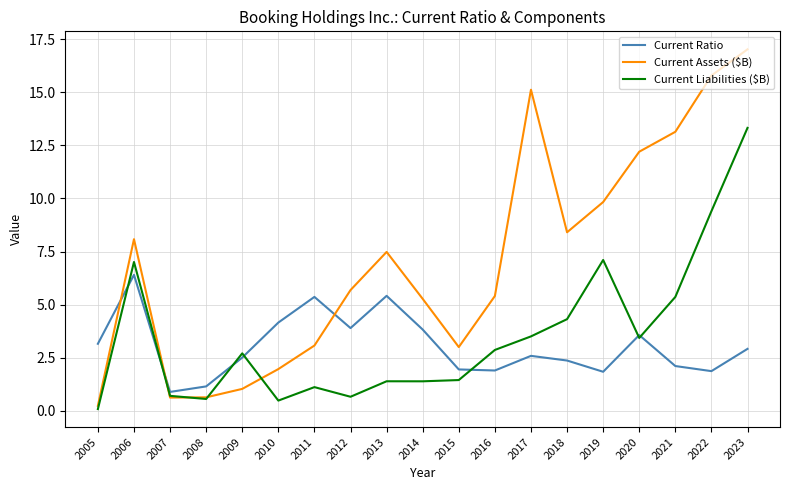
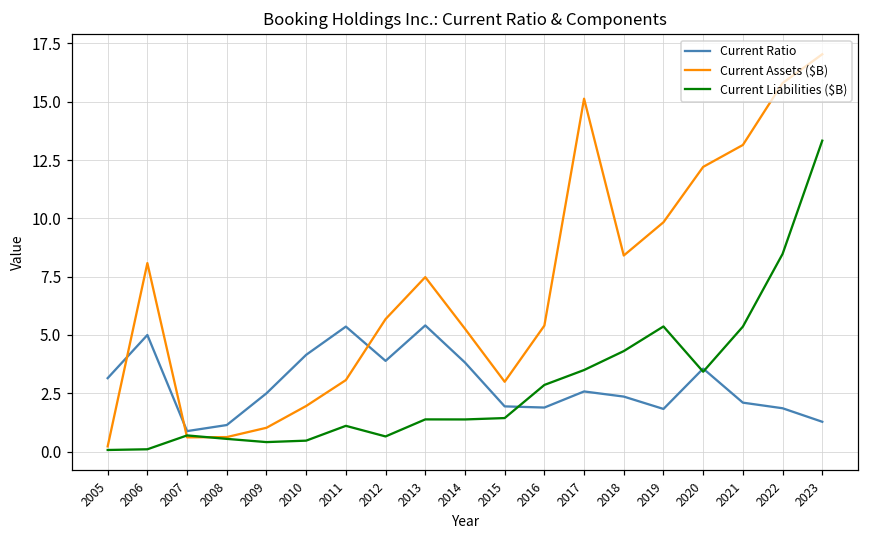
Current Ratio, 2006: 6.4 -> 5.0
Current Liabilities ($B), 2006: 7.0 -> 0.1
Current Liabilities ($B), 2009: 2.7 -> 0.4
Current Liabilities ($B), 2019: 7.1 -> 5.4
Current Liabilities ($B), 2022: 9.4 -> 8.5
Current Ratio, 2023: 2.9 -> 1.3
